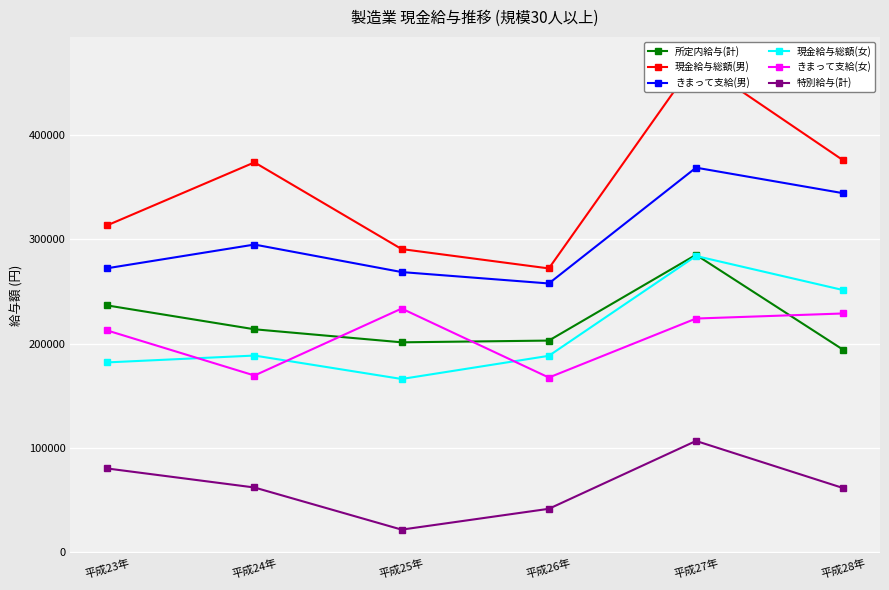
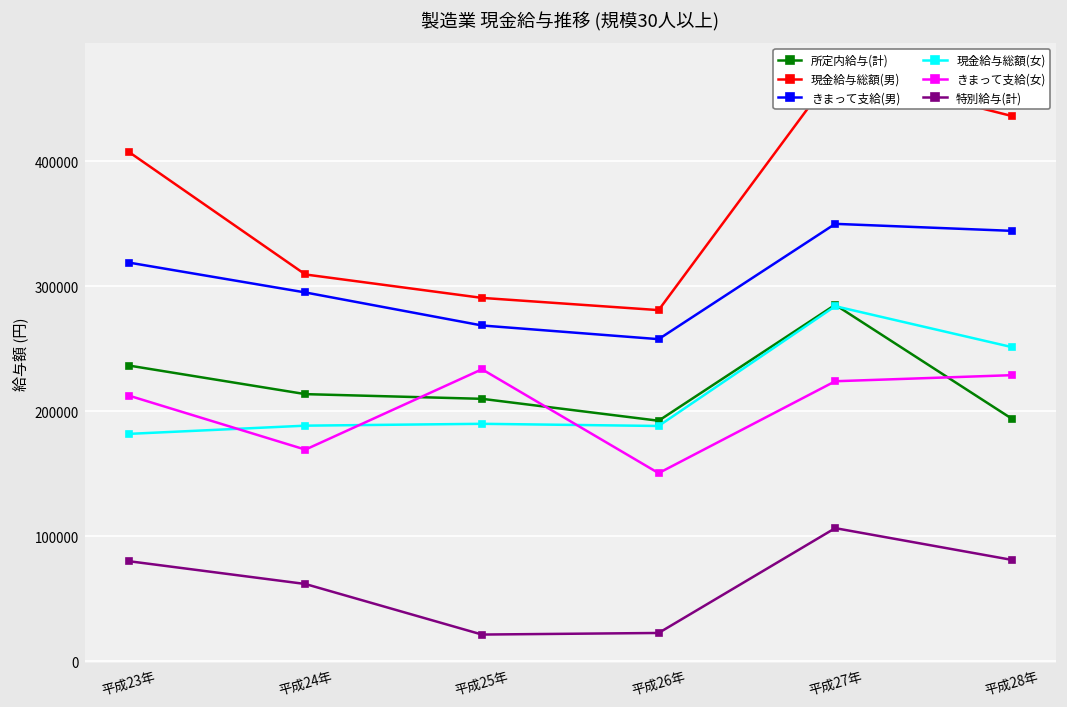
現金給与総額(男), 平成23年: 314000 -> 408000
きまって支給(男), 平成23年: 272000 -> 319000
現金給与総額(男), 平成24年: 374000 -> 309000
所定内給与(計), 平成25年: 201000 -> 210000
現金給与総額(女), 平成25年: 166000 -> 190000
所定内給与(計), 平成26年: 203000 -> 192000
現金給与総額(男), 平成26年: 272000 -> 281000
きまって支給(女), 平成26年: 167000 -> 150000
特別給与(計), 平成26年: 41000 -> 23000
きまって支給(男), 平成27年: 369000 -> 350000
現金給与総額(男), 平成28年: 376000 -> 436000
特別給与(計), 平成28年: 61000 -> 81000
